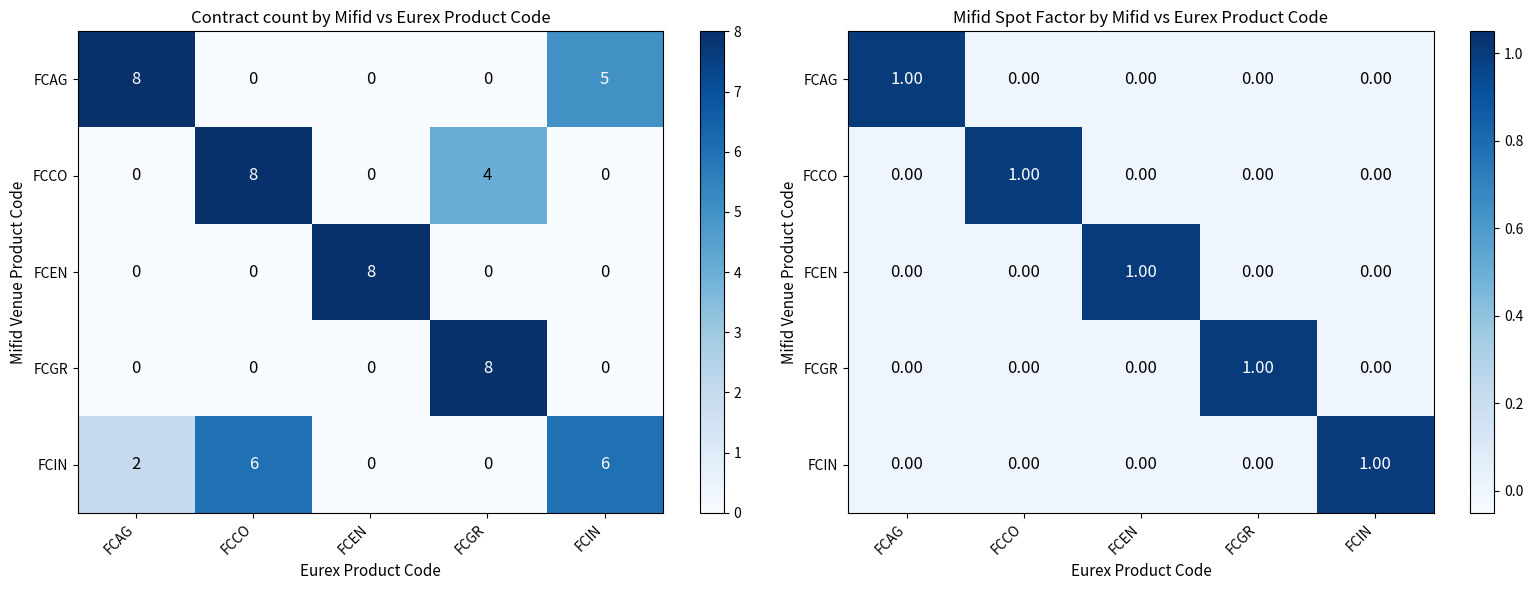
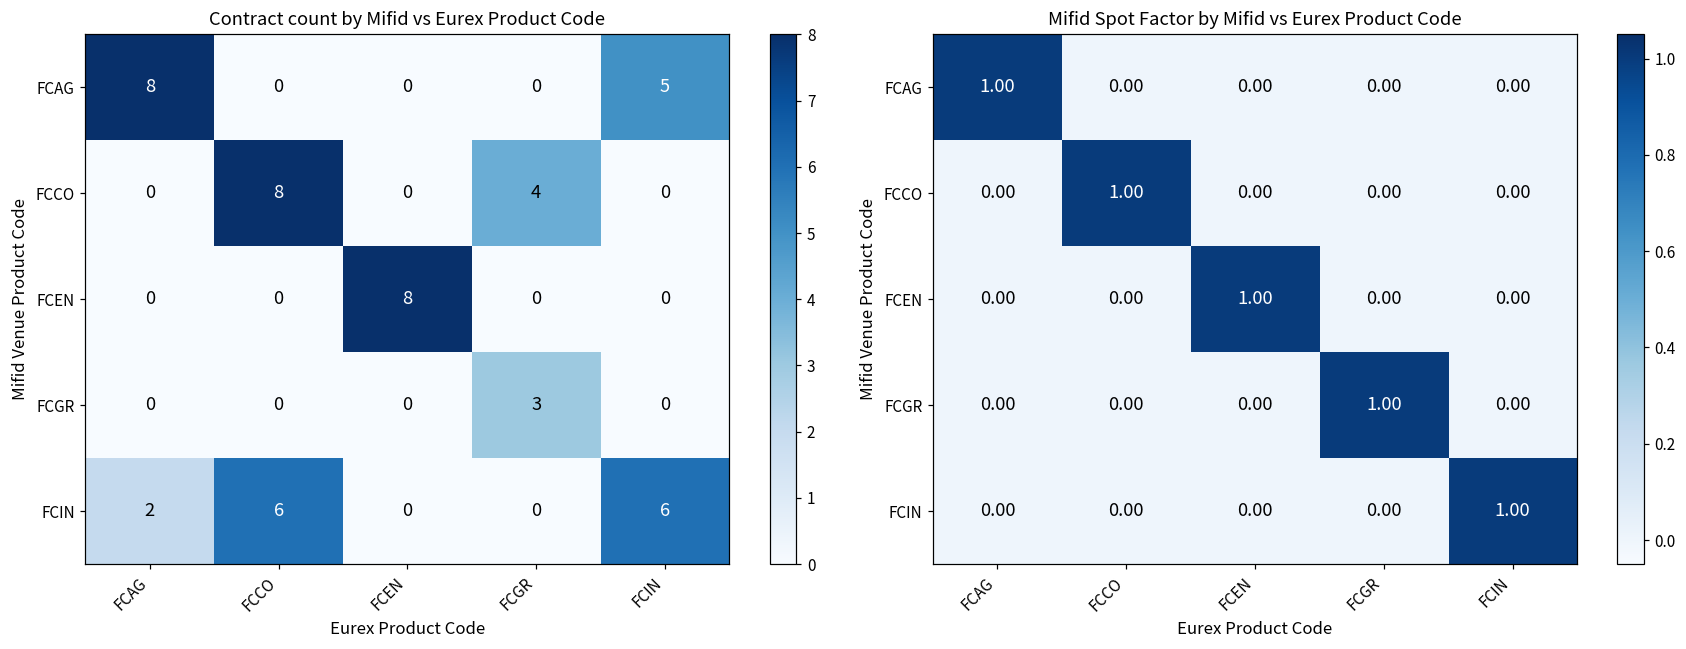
Contract count by Mifid vs Eurex Product Code, FCGR, FCGR: 8 -> 3
